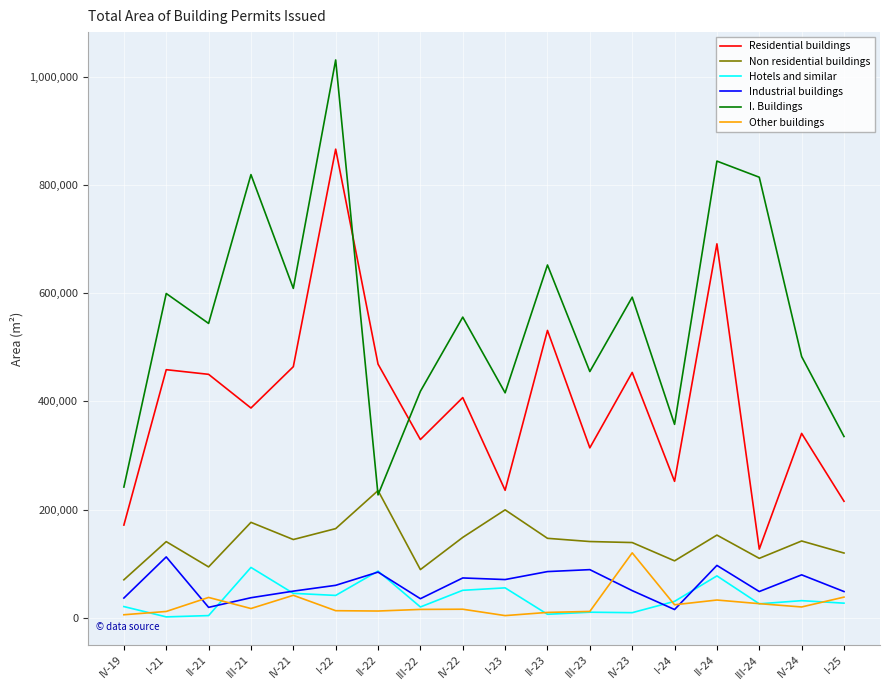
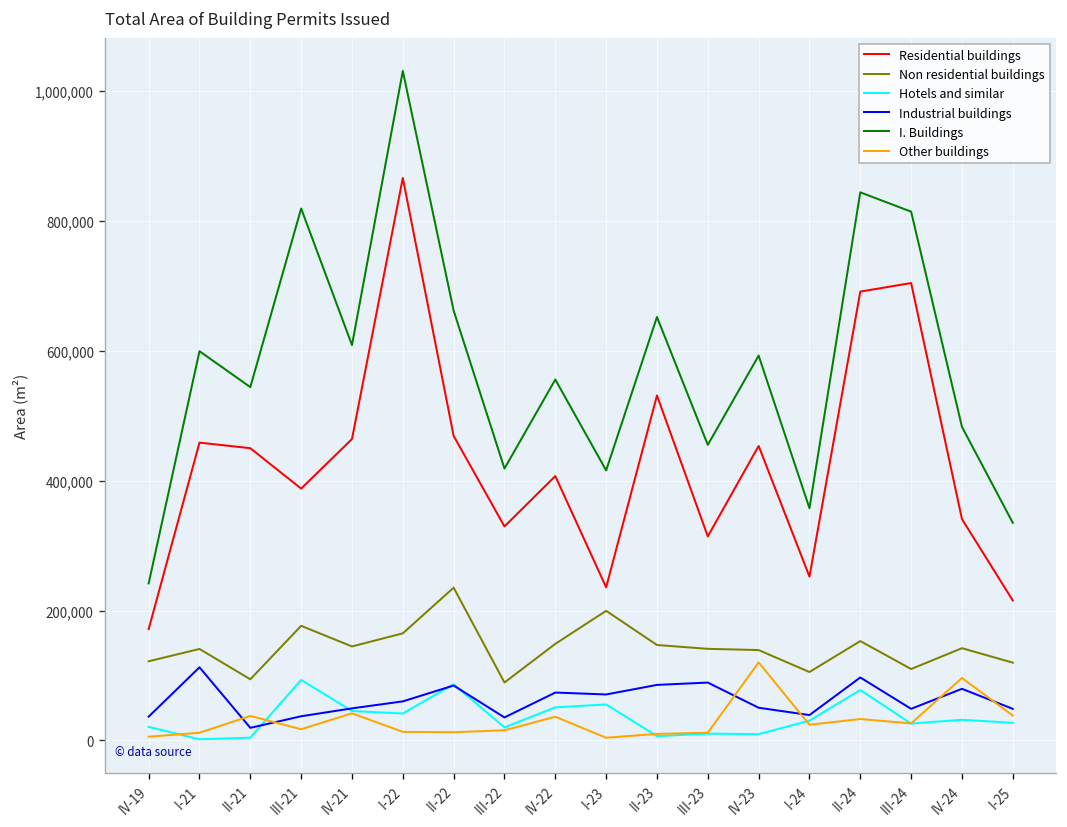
Non residential buildings, IV-19: 70,000 -> 120,000
I. Buildings, II-22: 230,000 -> 660,000
Other buildings, IV-22: 20,000 -> 40,000
Industrial buildings, I-24: 20,000 -> 40,000
Residential buildings, III-24: 130,000 -> 700,000
Other buildings, IV-24: 20,000 -> 100,000
